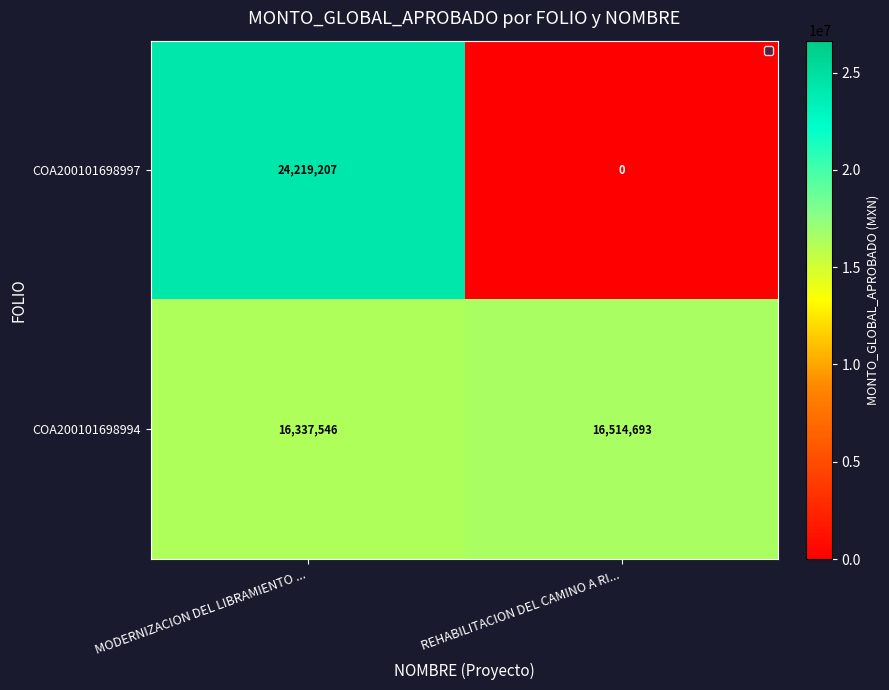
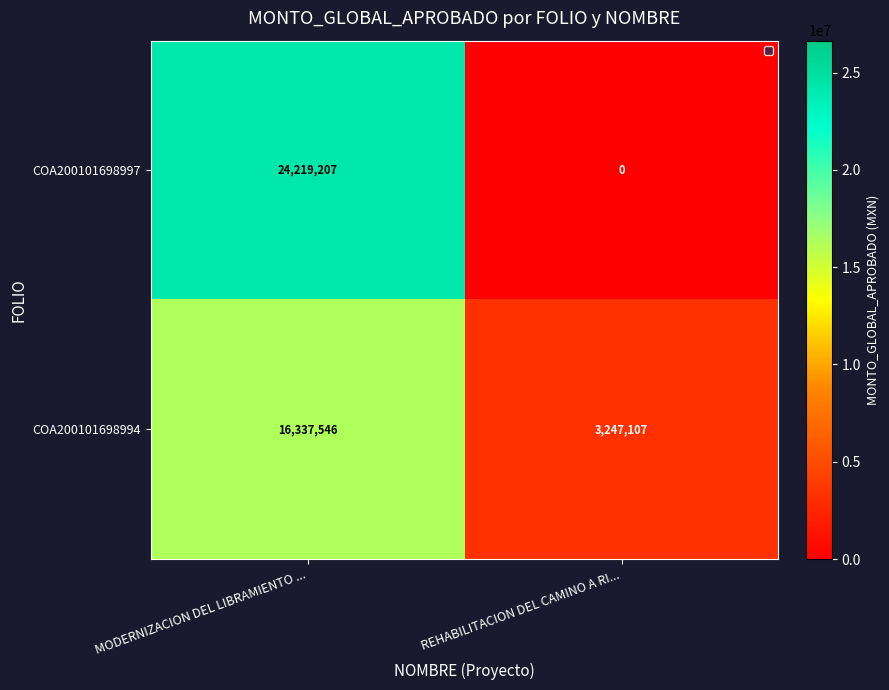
COA200101698994, REHABILITACION DEL CAMINO A RI...: 16,514,693 -> 3,247,107
